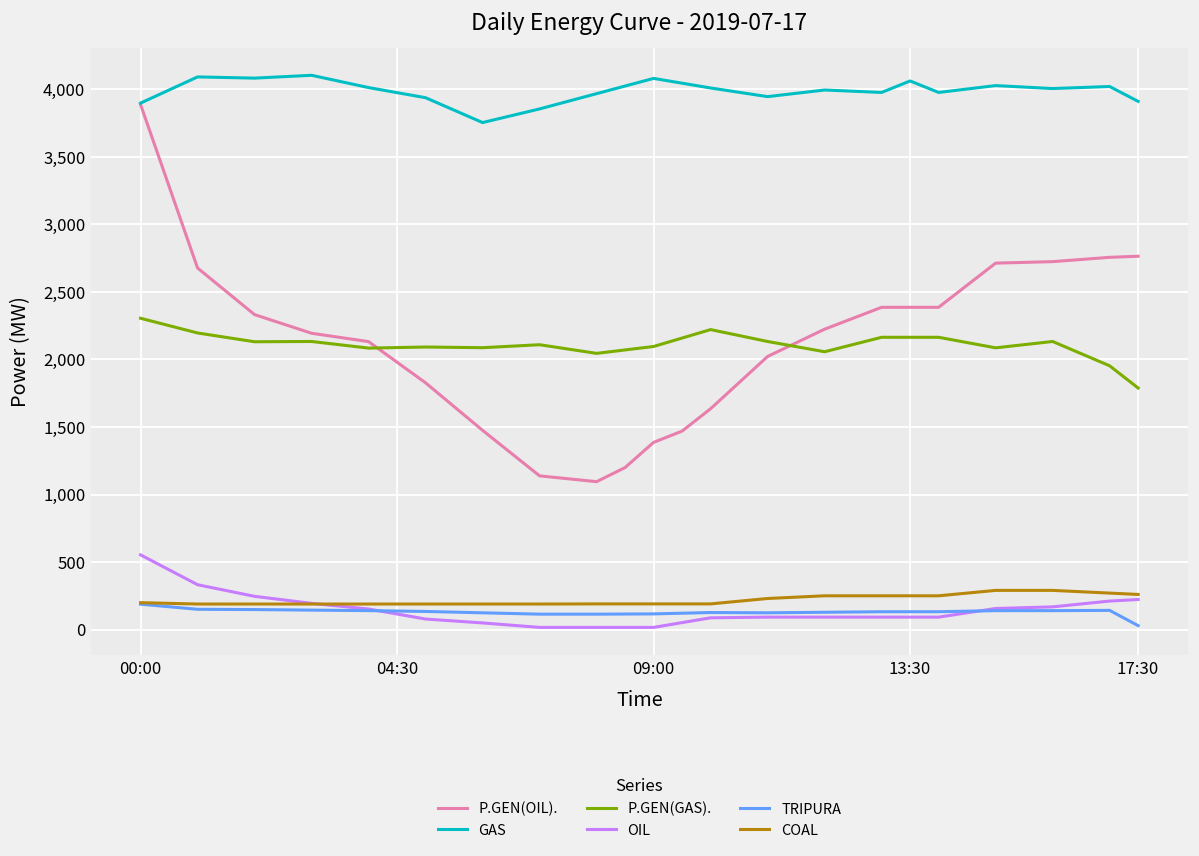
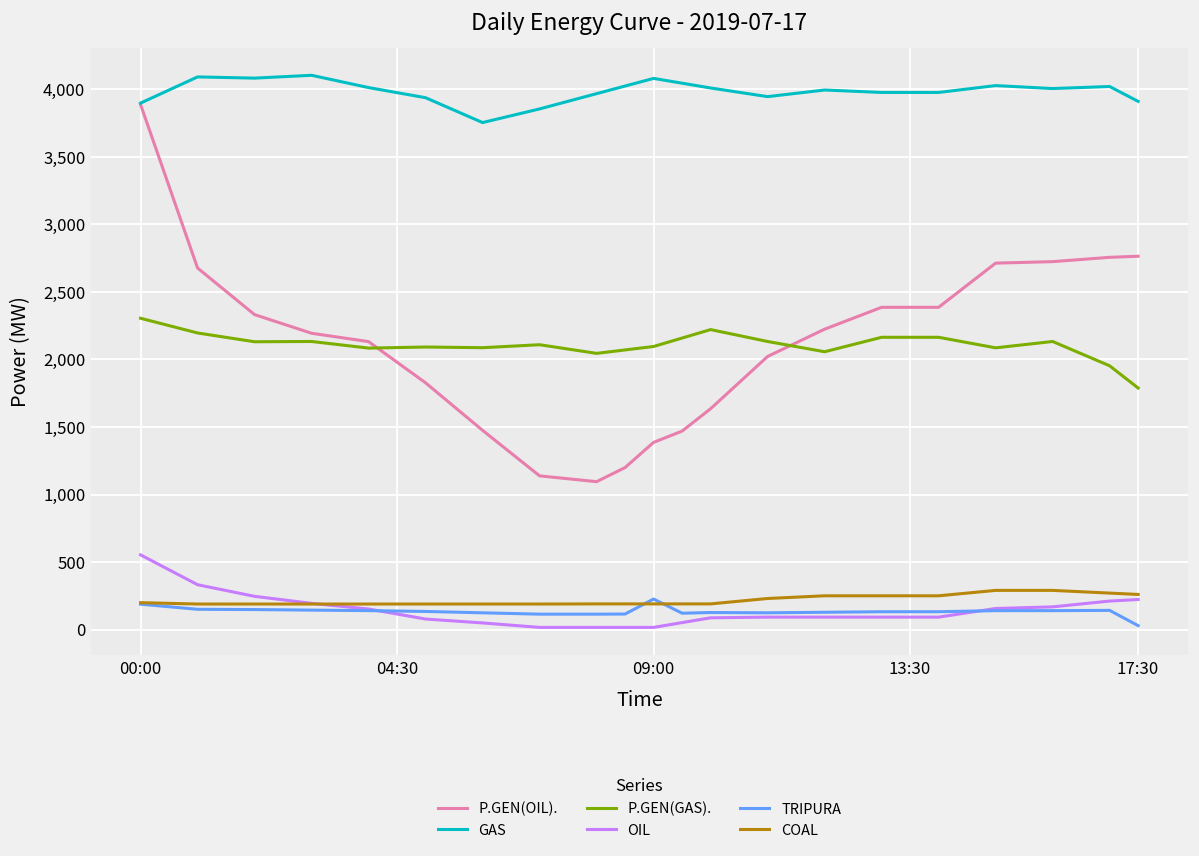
TRIPURA, 09:00: 120 -> 230
GAS, 13:30: 4,060 -> 3,980
